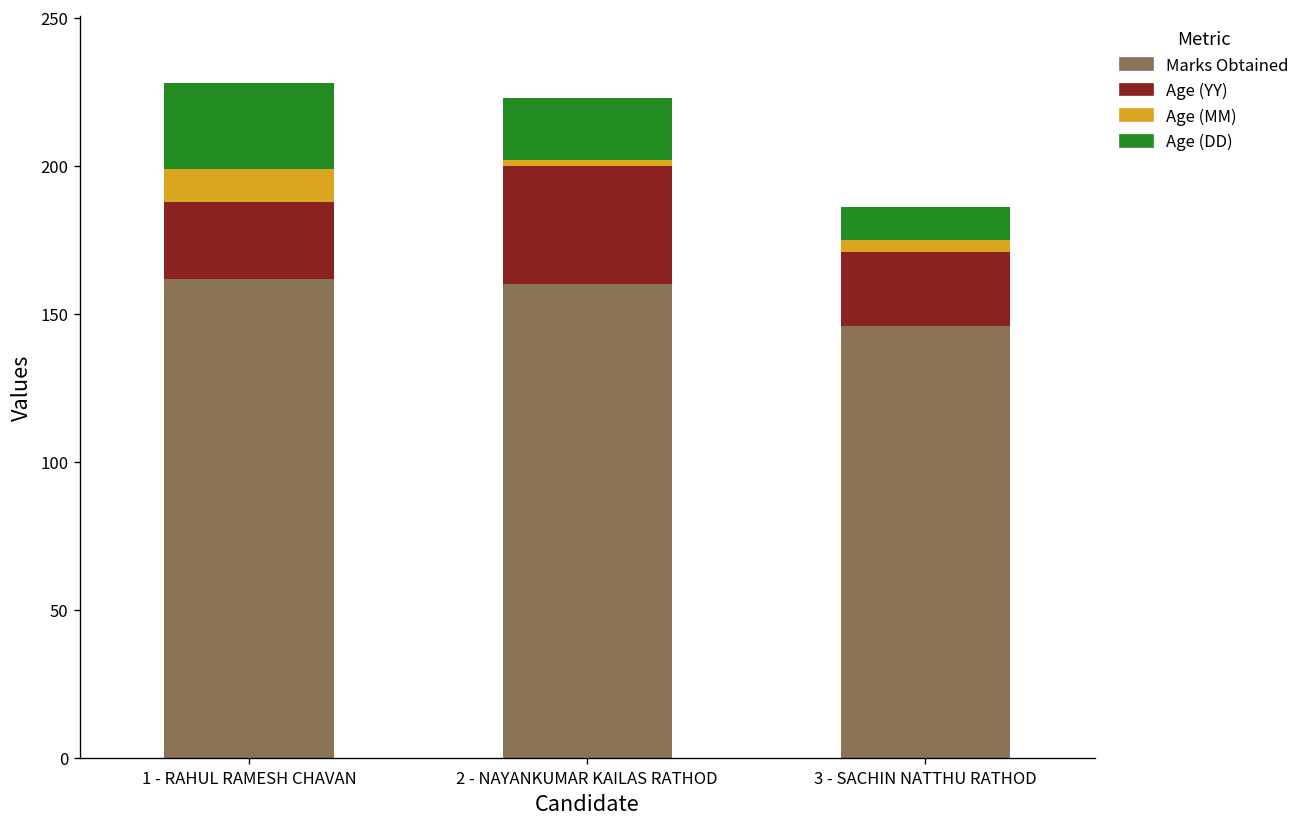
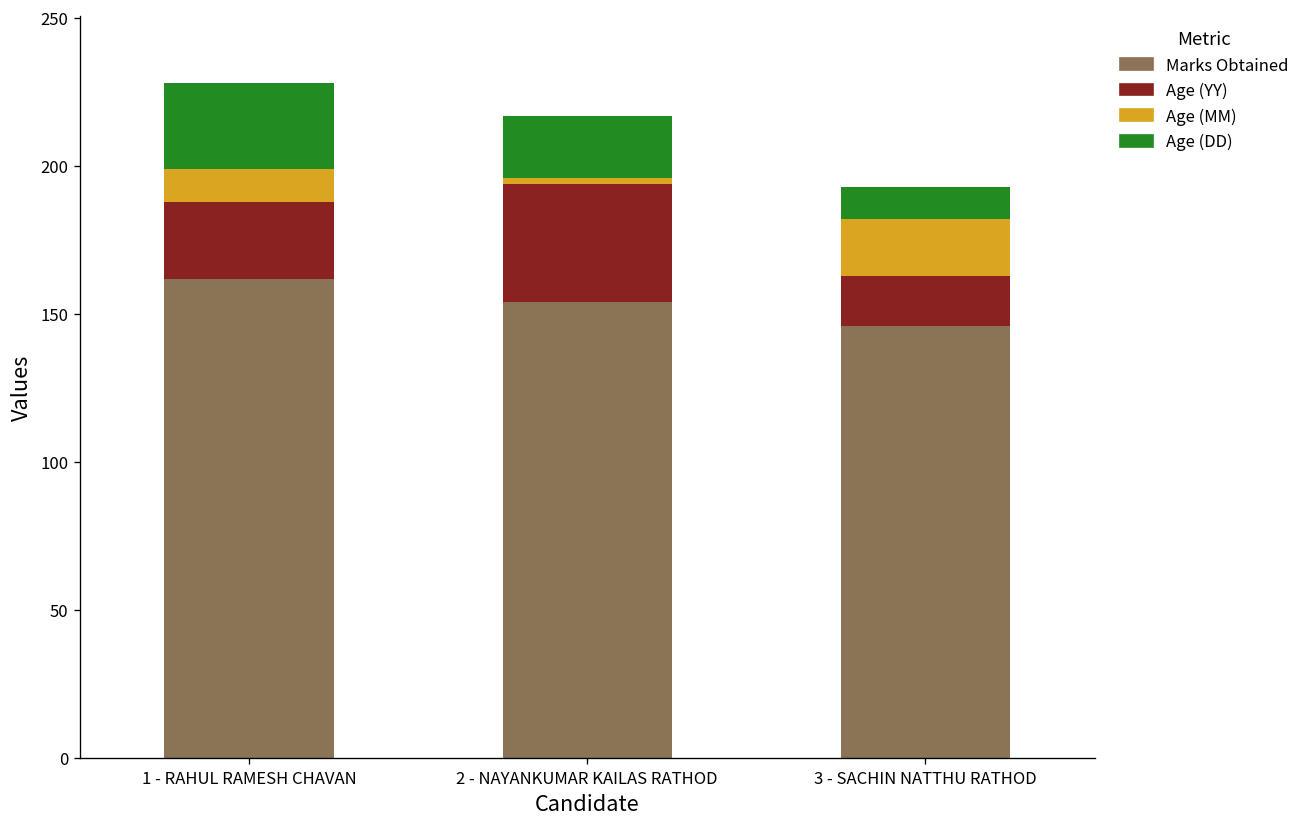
Marks Obtained, 2 - NAYANKUMAR KAILAS RATHOD: 160 -> 154
Age (YY), 3 - SACHIN NATTHU RATHOD: 25 -> 17
Age (MM), 3 - SACHIN NATTHU RATHOD: 4 -> 19
